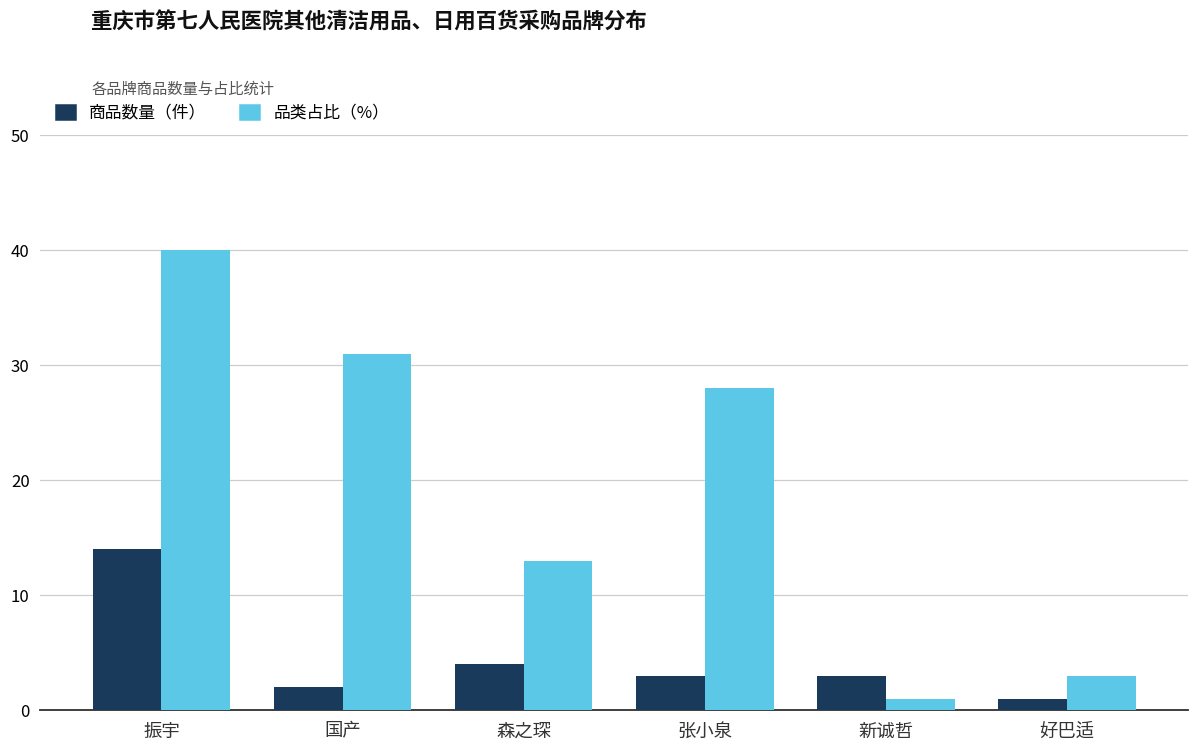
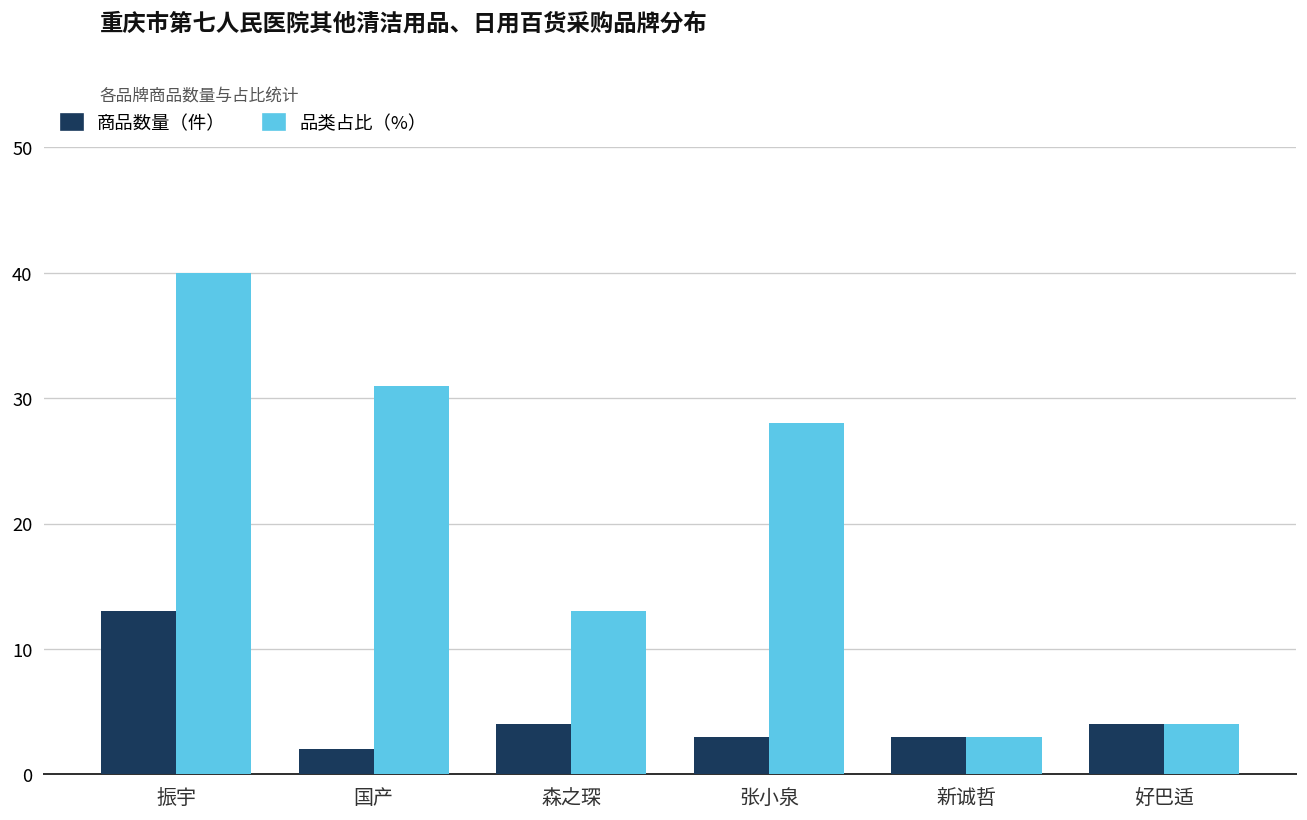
商品数量（件）, 振宇: 14 -> 13
品类占比（%）, 新诚哲: 1 -> 3
商品数量（件）, 好巴适: 1 -> 4
品类占比（%）, 好巴适: 3 -> 4
